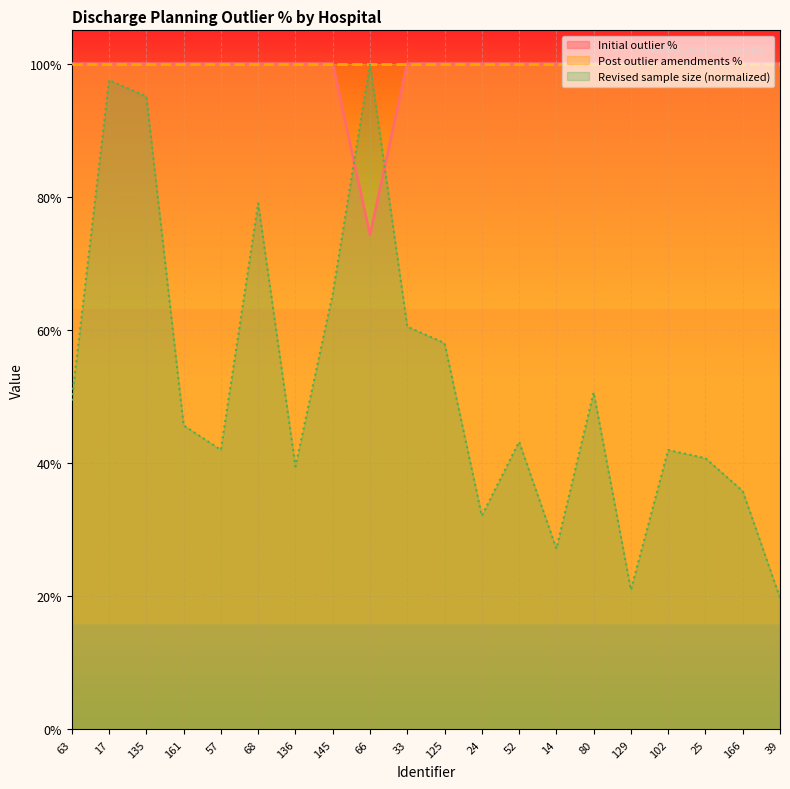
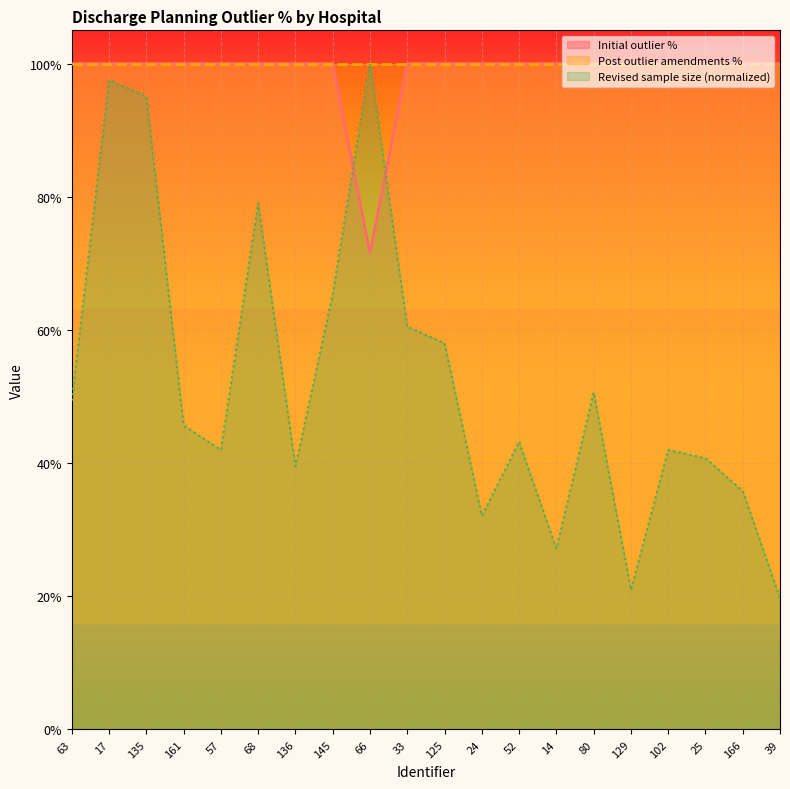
Initial outlier %, 66: 74% -> 72%
